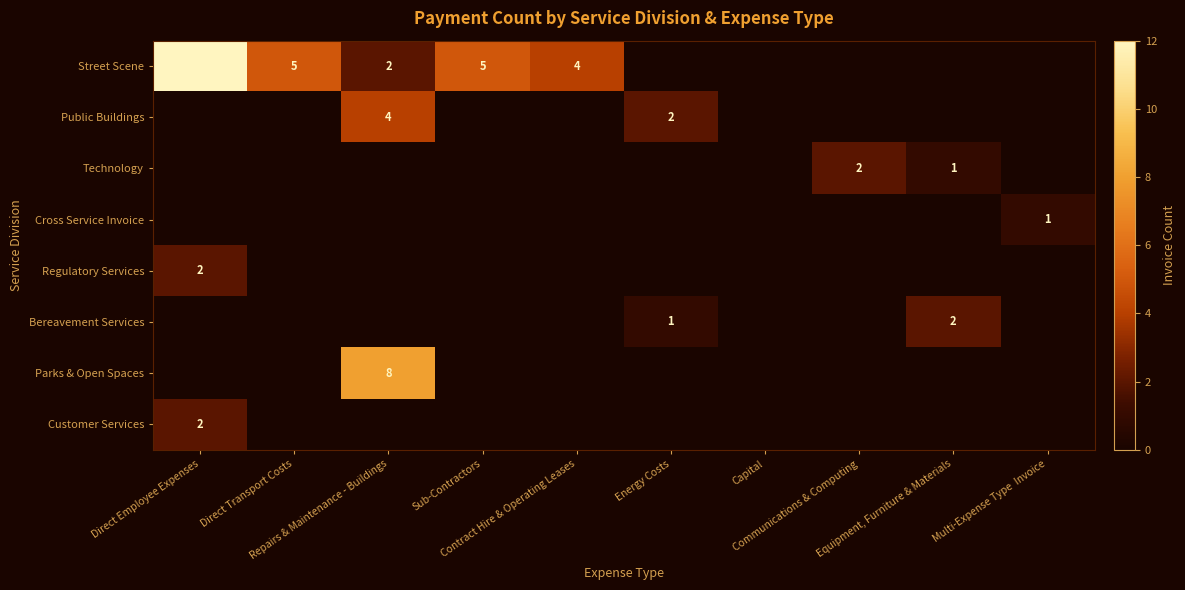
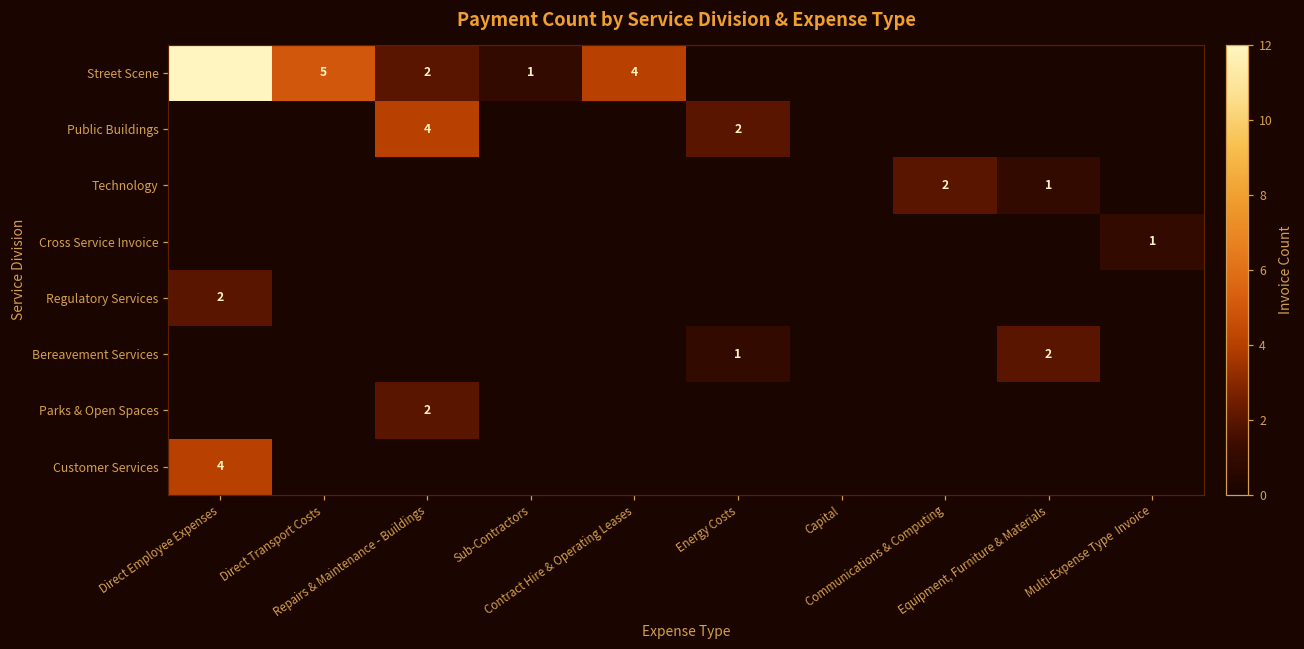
Street Scene, Sub-Contractors: 5 -> 1
Parks & Open Spaces, Repairs & Maintenance - Buildings: 8 -> 2
Customer Services, Direct Employee Expenses: 2 -> 4
